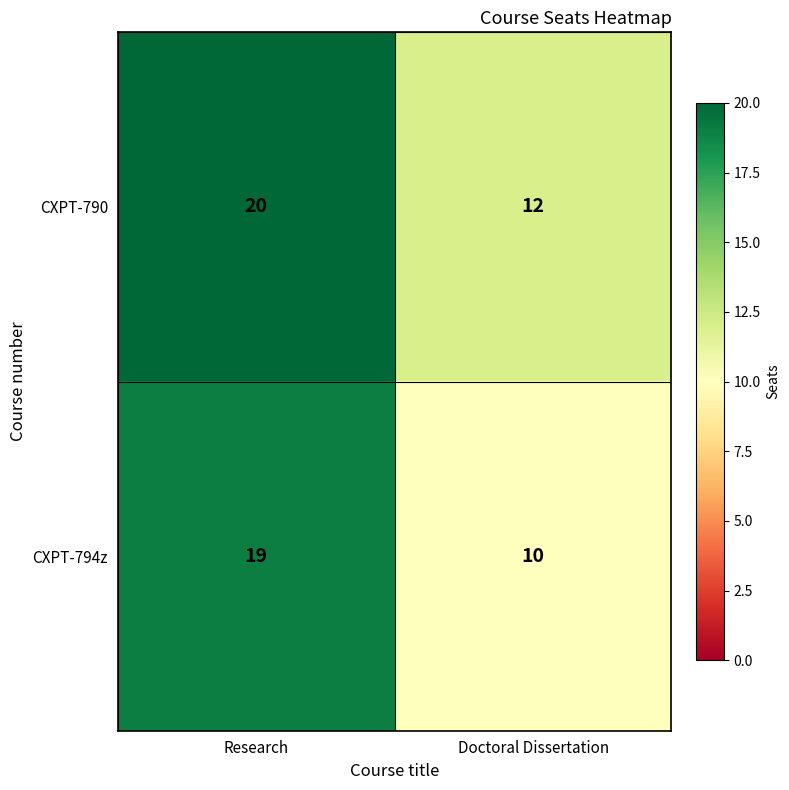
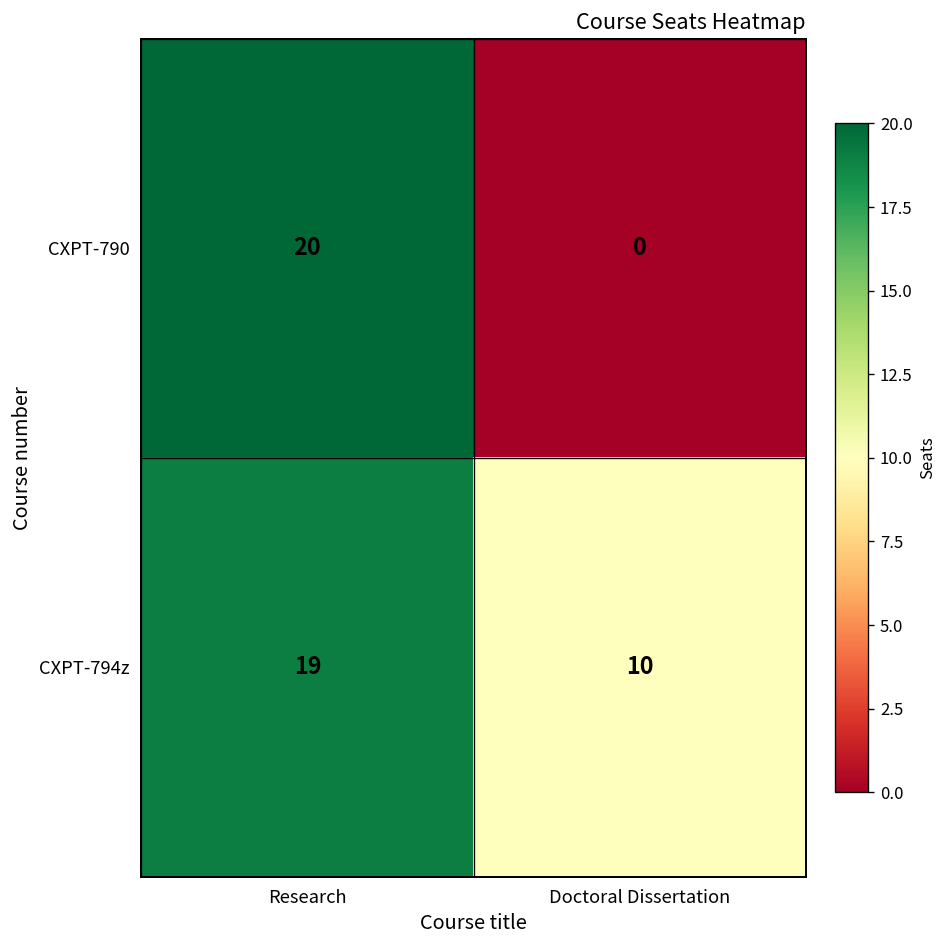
CXPT-790, Doctoral Dissertation: 12 -> 0
